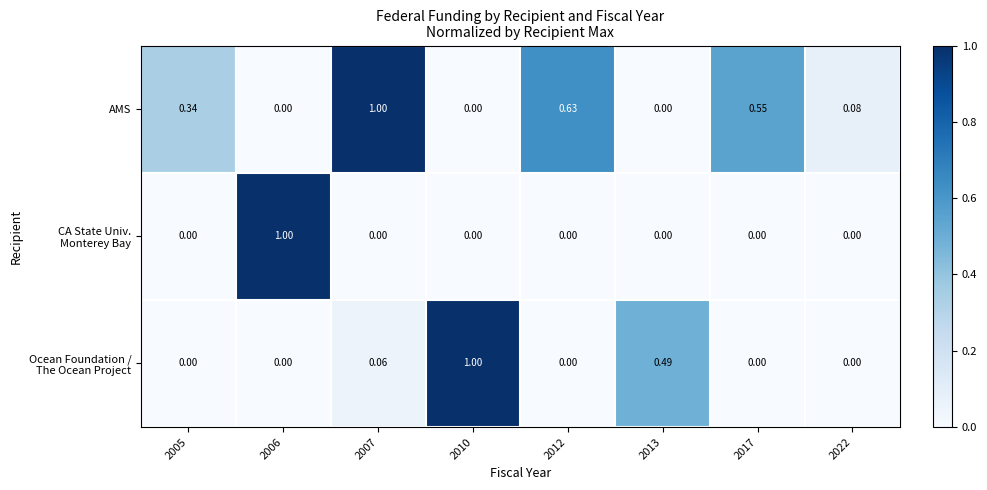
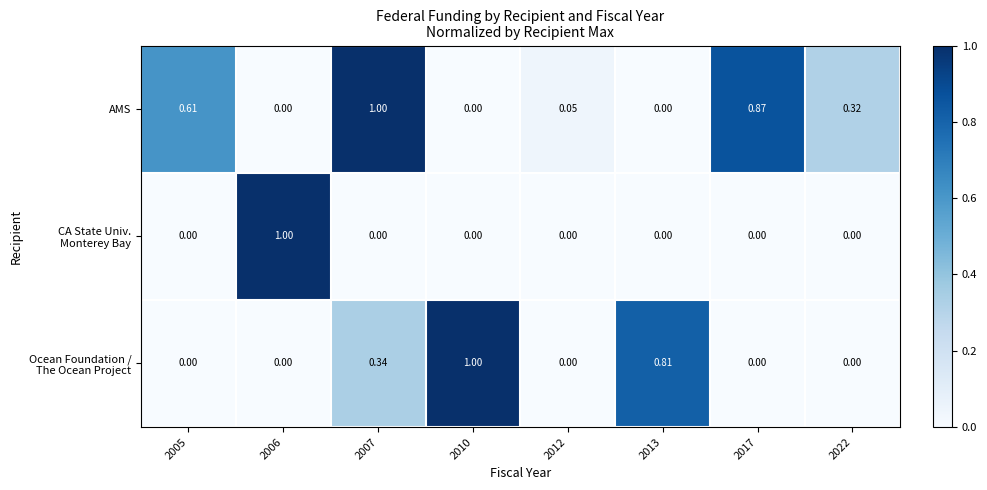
AMS, 2005: 0.34 -> 0.61
AMS, 2012: 0.63 -> 0.05
AMS, 2017: 0.55 -> 0.87
AMS, 2022: 0.08 -> 0.32
Ocean Foundation / The Ocean Project, 2007: 0.06 -> 0.34
Ocean Foundation / The Ocean Project, 2013: 0.49 -> 0.81
